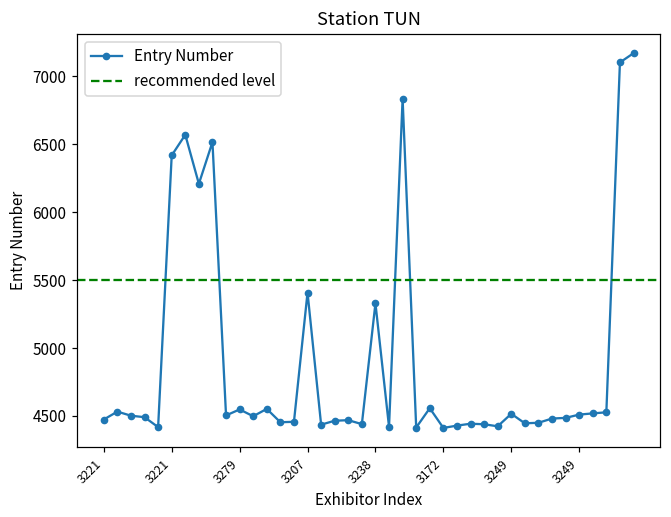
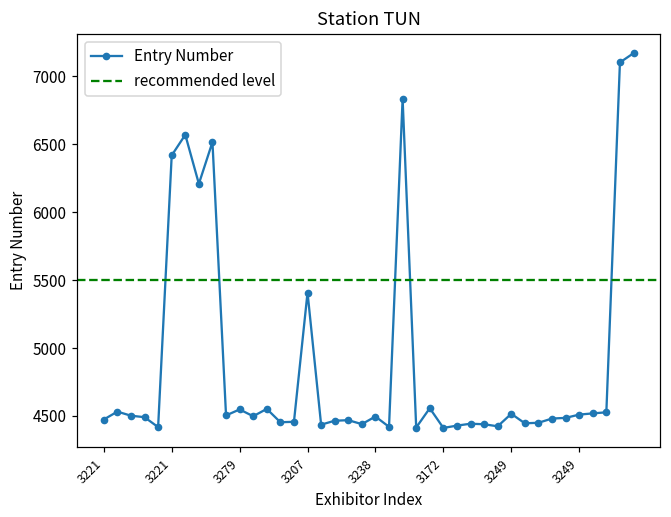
3238: 5330 -> 4500
